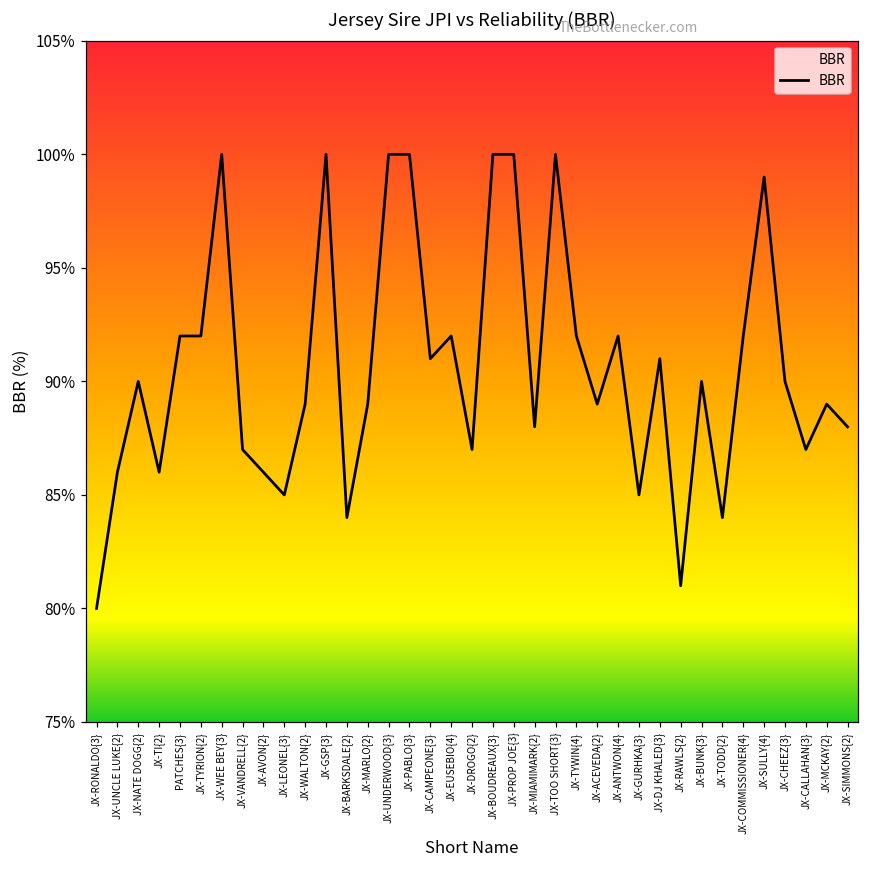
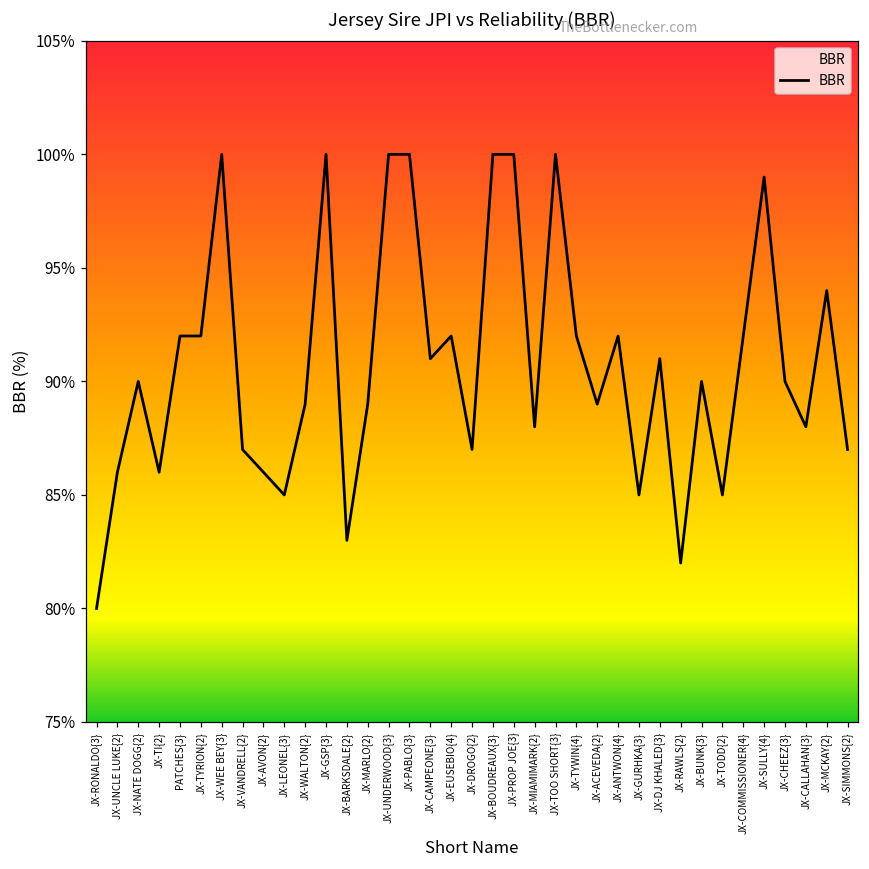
JX-BARKSDALE{2}: 84% -> 83%
JX-RAWLS{2}: 81% -> 82%
JX-TODD{2}: 84% -> 85%
JX-CALLAHAN{3}: 87% -> 88%
JX-MCKAY{2}: 89% -> 94%
JX-SIMMONS{2}: 88% -> 87%
